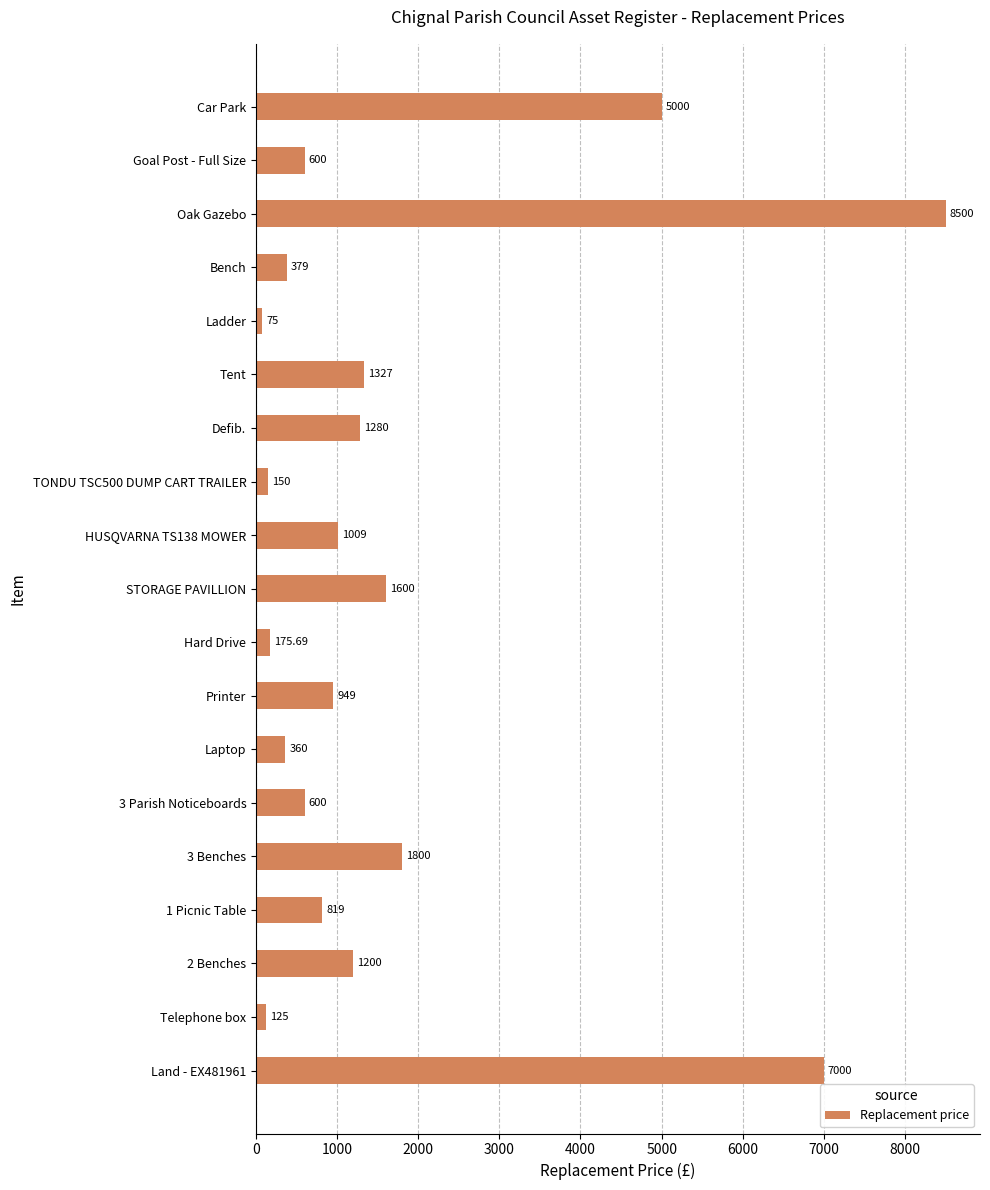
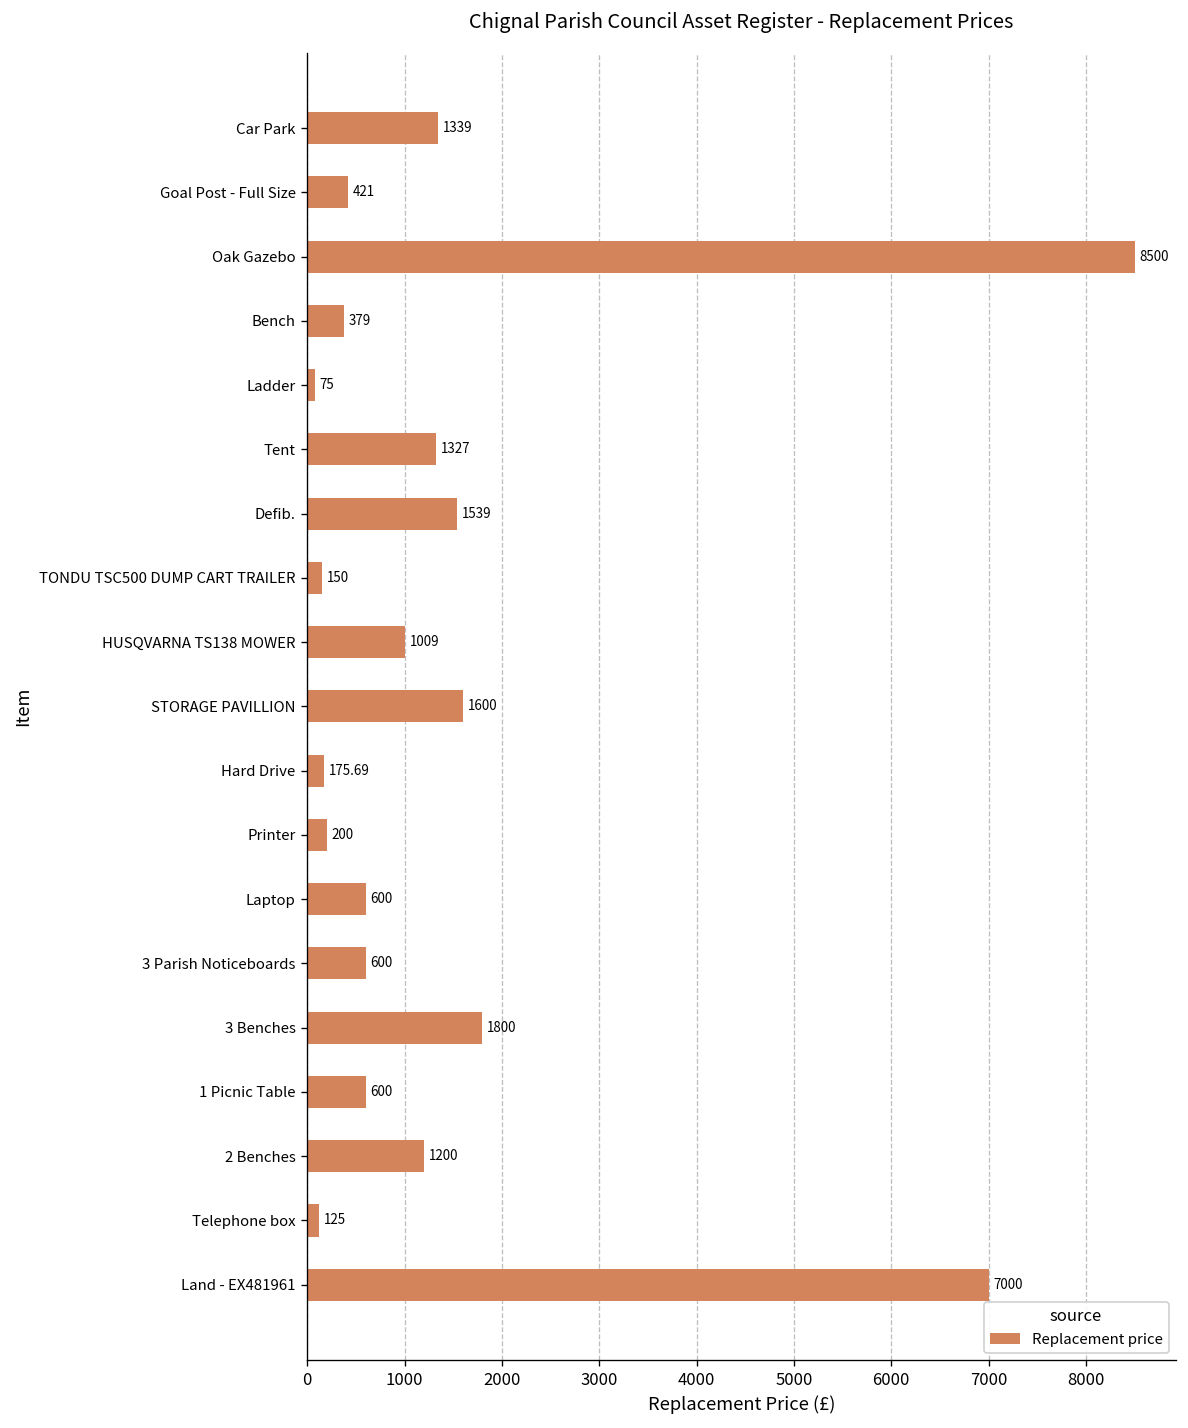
Car Park: 5000 -> 1339
Goal Post - Full Size: 600 -> 421
Defib.: 1280 -> 1539
Printer: 949 -> 200
Laptop: 360 -> 600
1 Picnic Table: 819 -> 600
